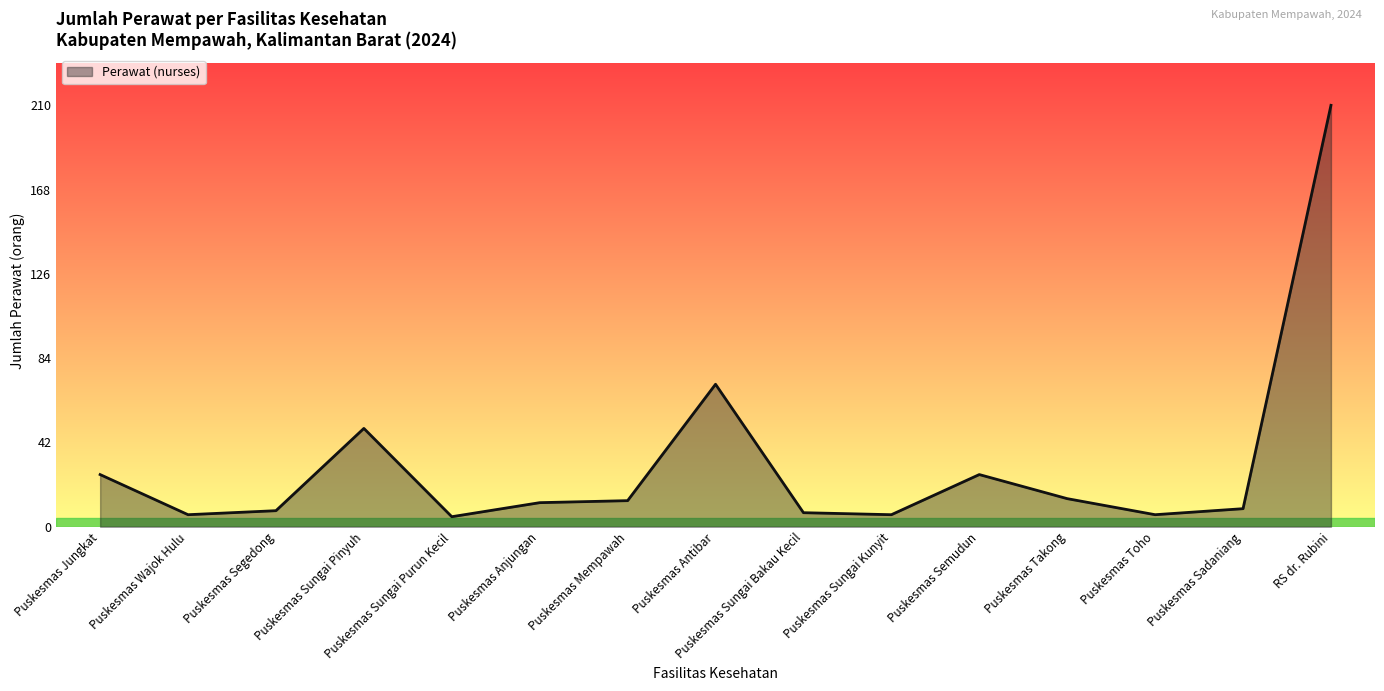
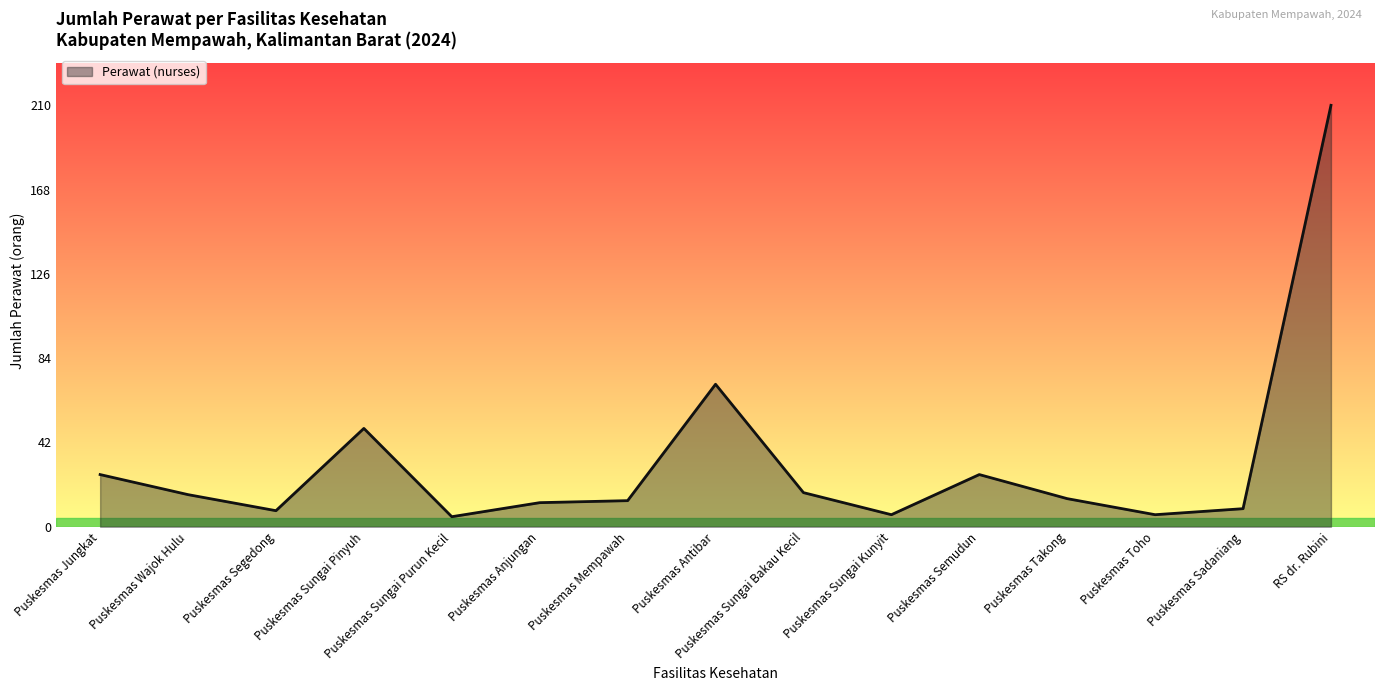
Puskesmas Wajok Hulu: 6 -> 16
Puskesmas Sungai Bakau Kecil: 7 -> 17
